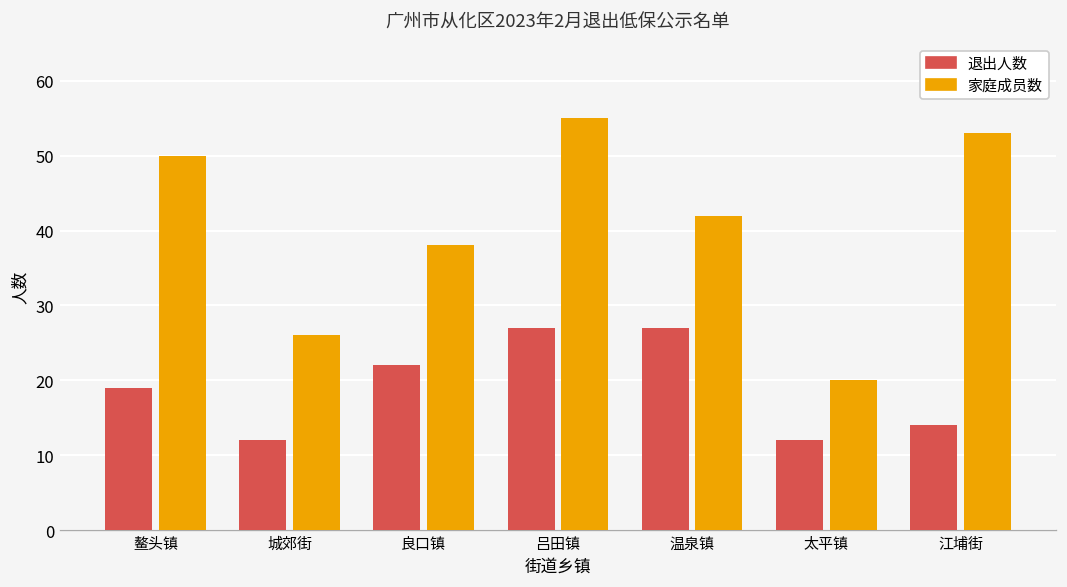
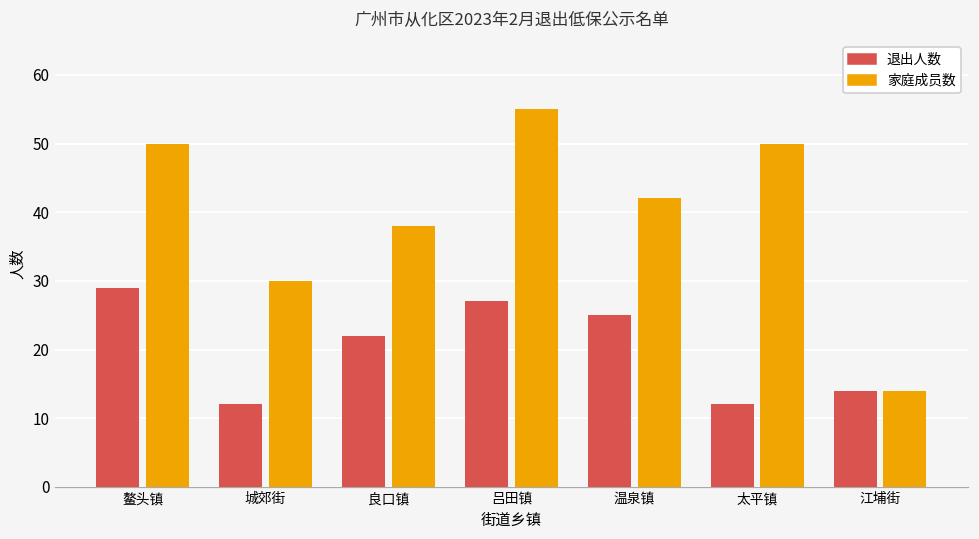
退出人数, 鳌头镇: 19 -> 29
家庭成员数, 城郊街: 26 -> 30
退出人数, 温泉镇: 27 -> 25
家庭成员数, 太平镇: 20 -> 50
家庭成员数, 江埔街: 53 -> 14
